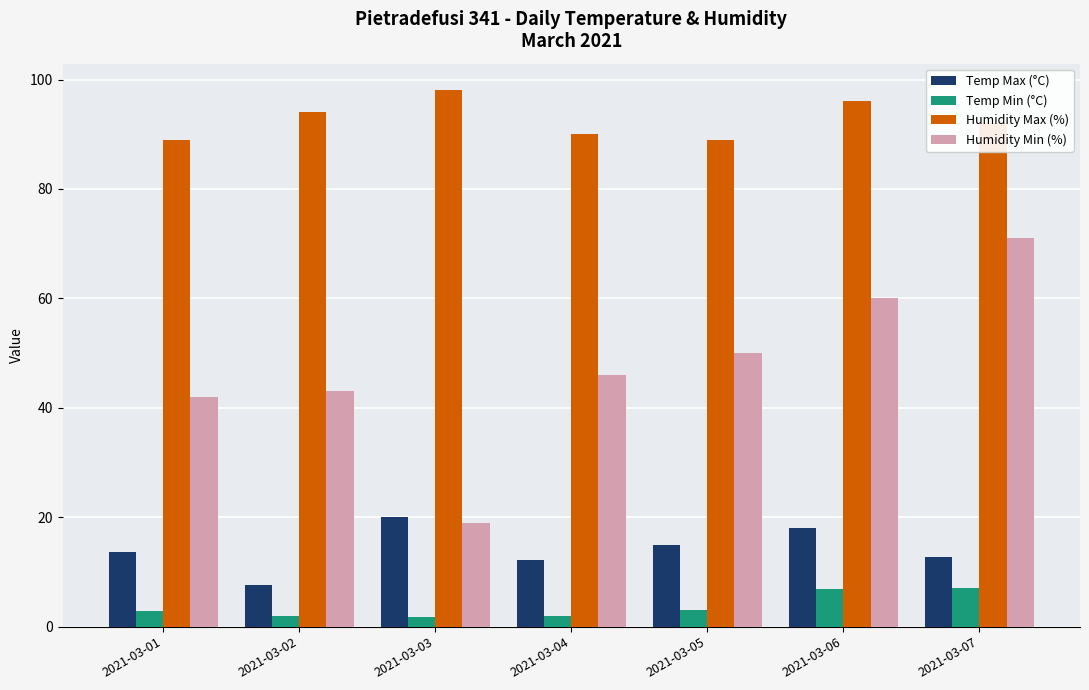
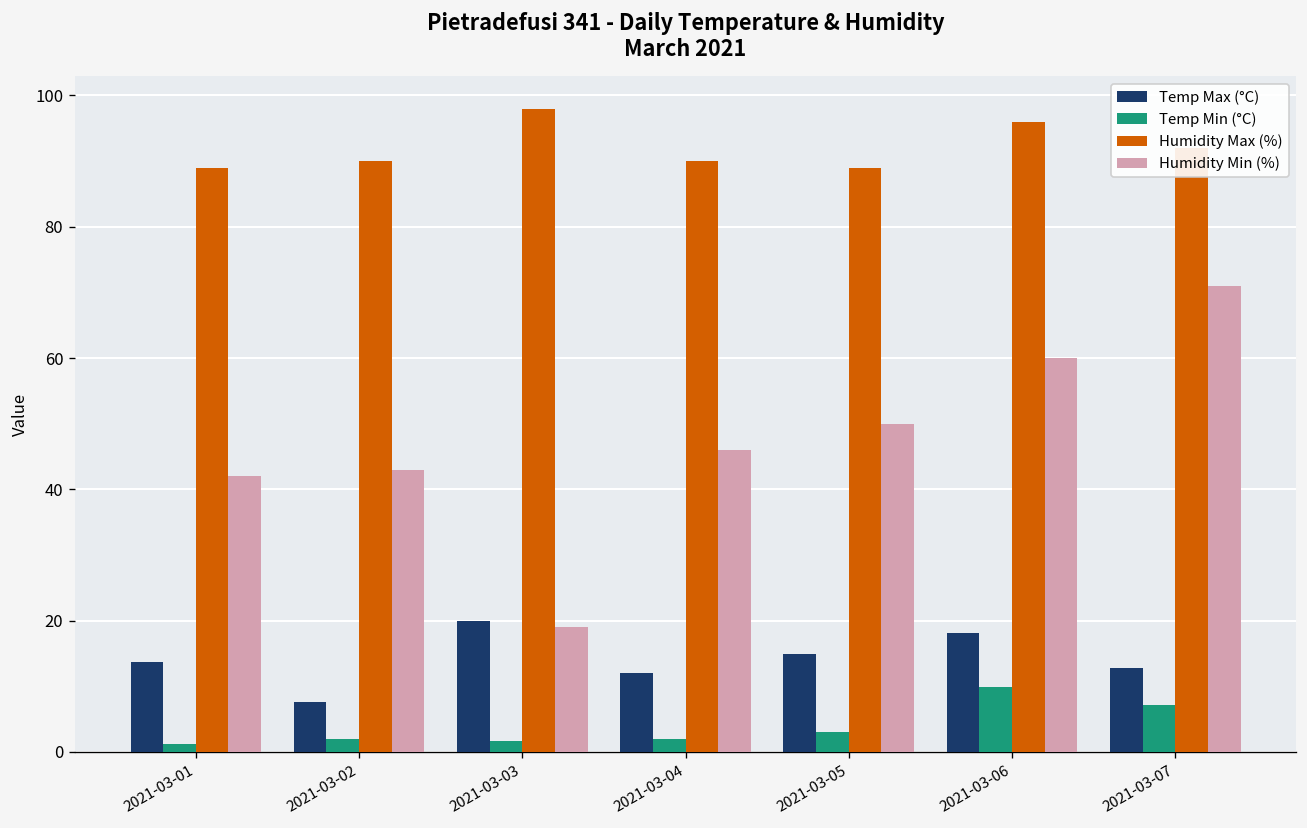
Temp Min (°C), 2021-03-01: 3 -> 1
Humidity Max (%), 2021-03-02: 94 -> 90
Temp Min (°C), 2021-03-06: 7 -> 10
